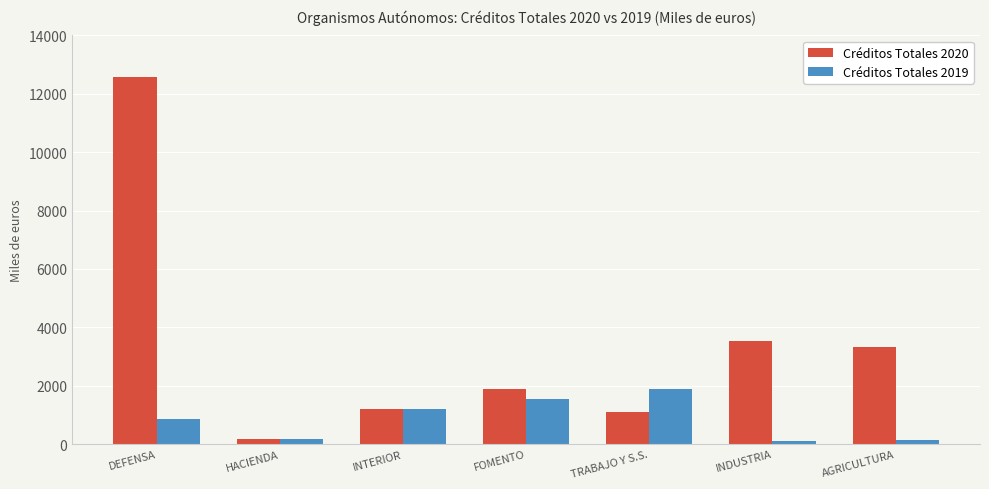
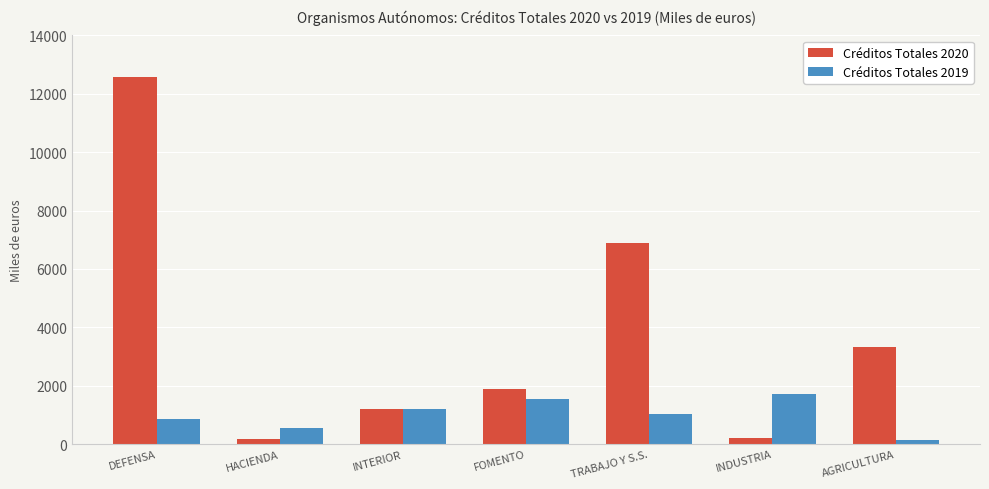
Créditos Totales 2019, HACIENDA: 200 -> 500
Créditos Totales 2020, TRABAJO Y S.S.: 1100 -> 6900
Créditos Totales 2019, TRABAJO Y S.S.: 1900 -> 1000
Créditos Totales 2020, INDUSTRIA: 3500 -> 200
Créditos Totales 2019, INDUSTRIA: 100 -> 1700
